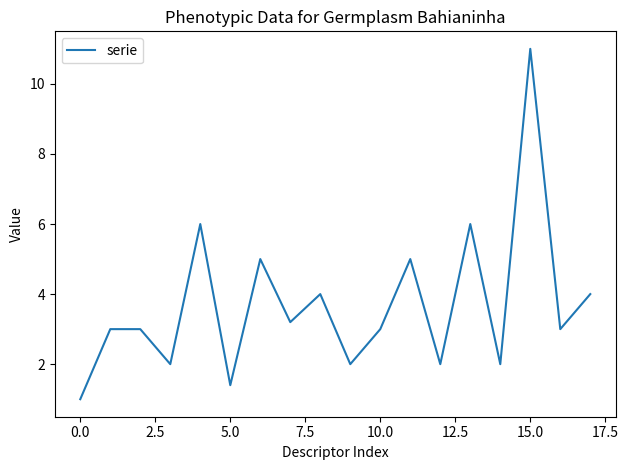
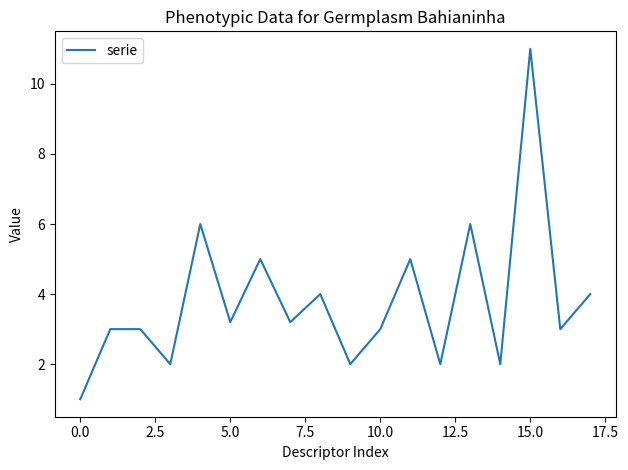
5.0: 1.4 -> 3.2
